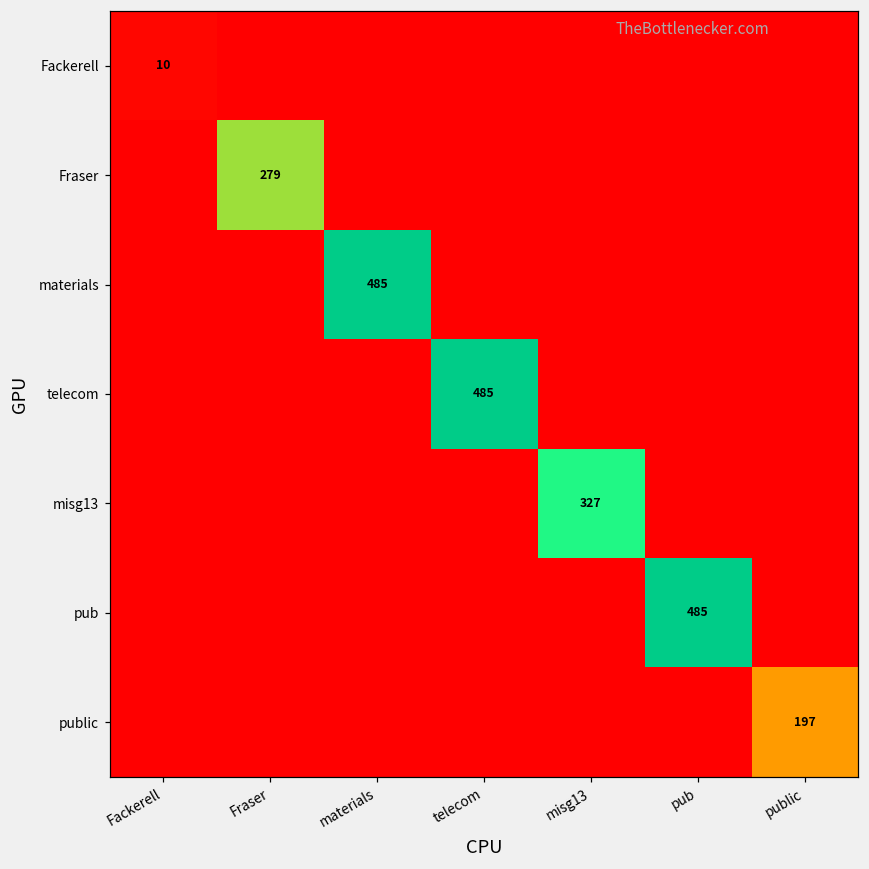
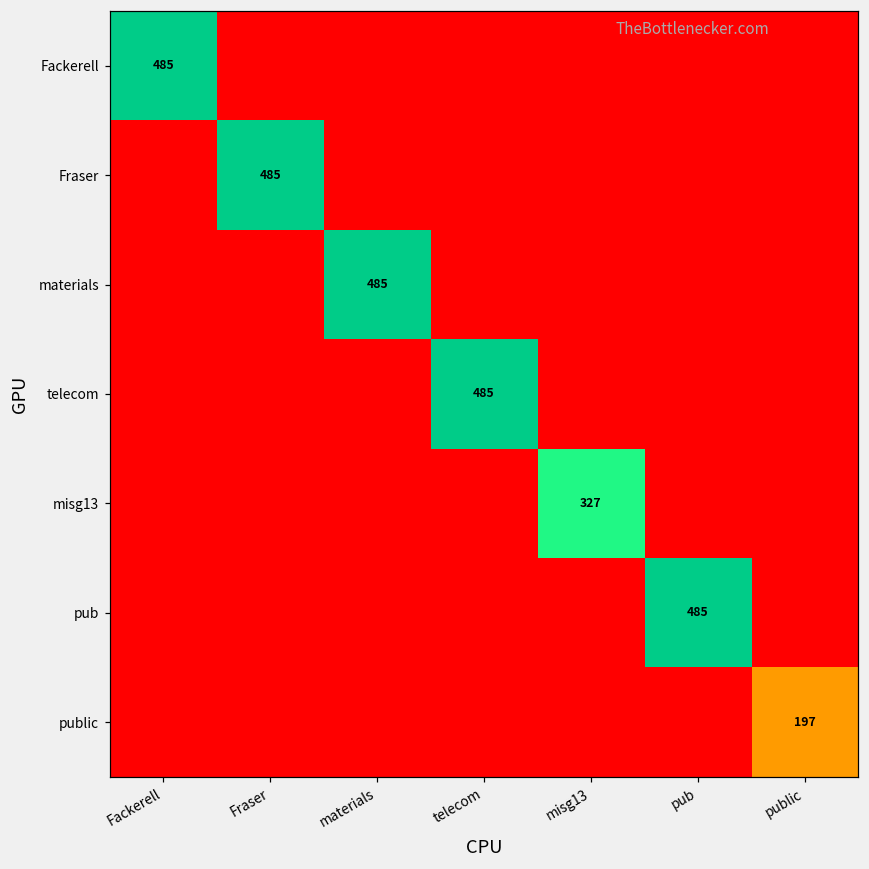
Fackerell, Fackerell: 10 -> 485
Fraser, Fraser: 279 -> 485
